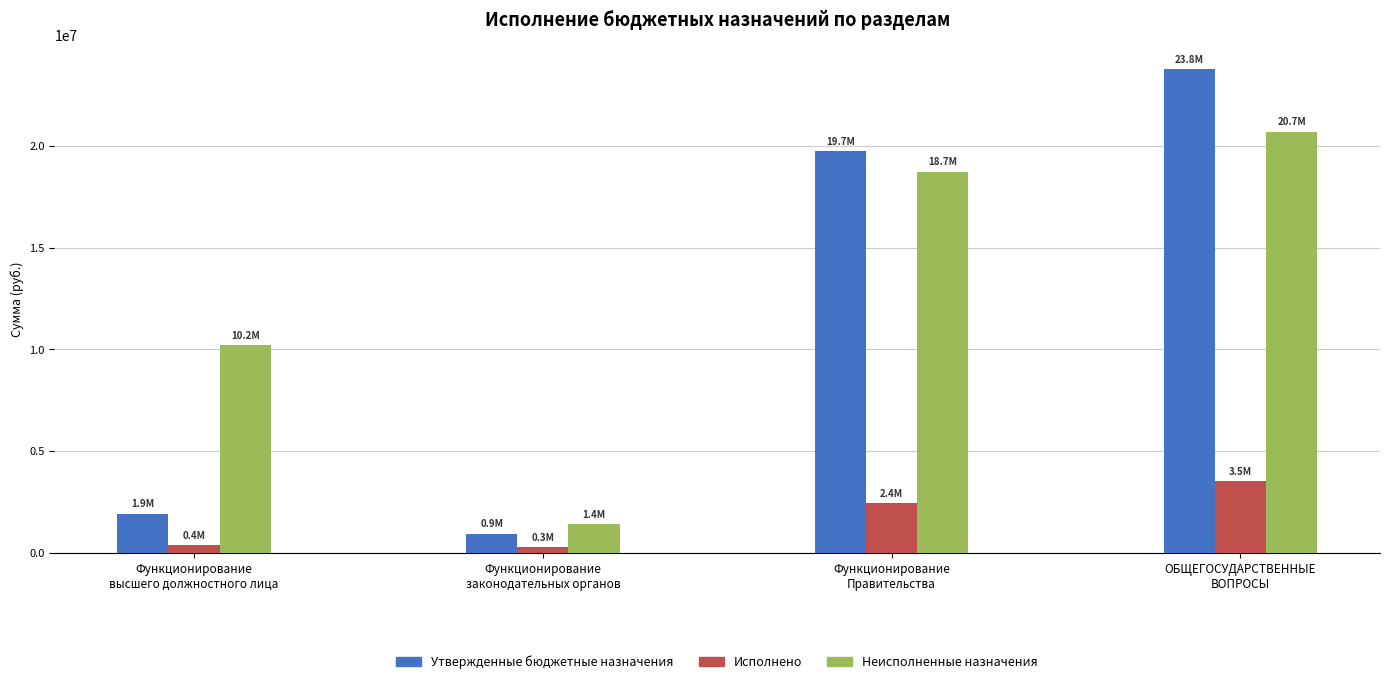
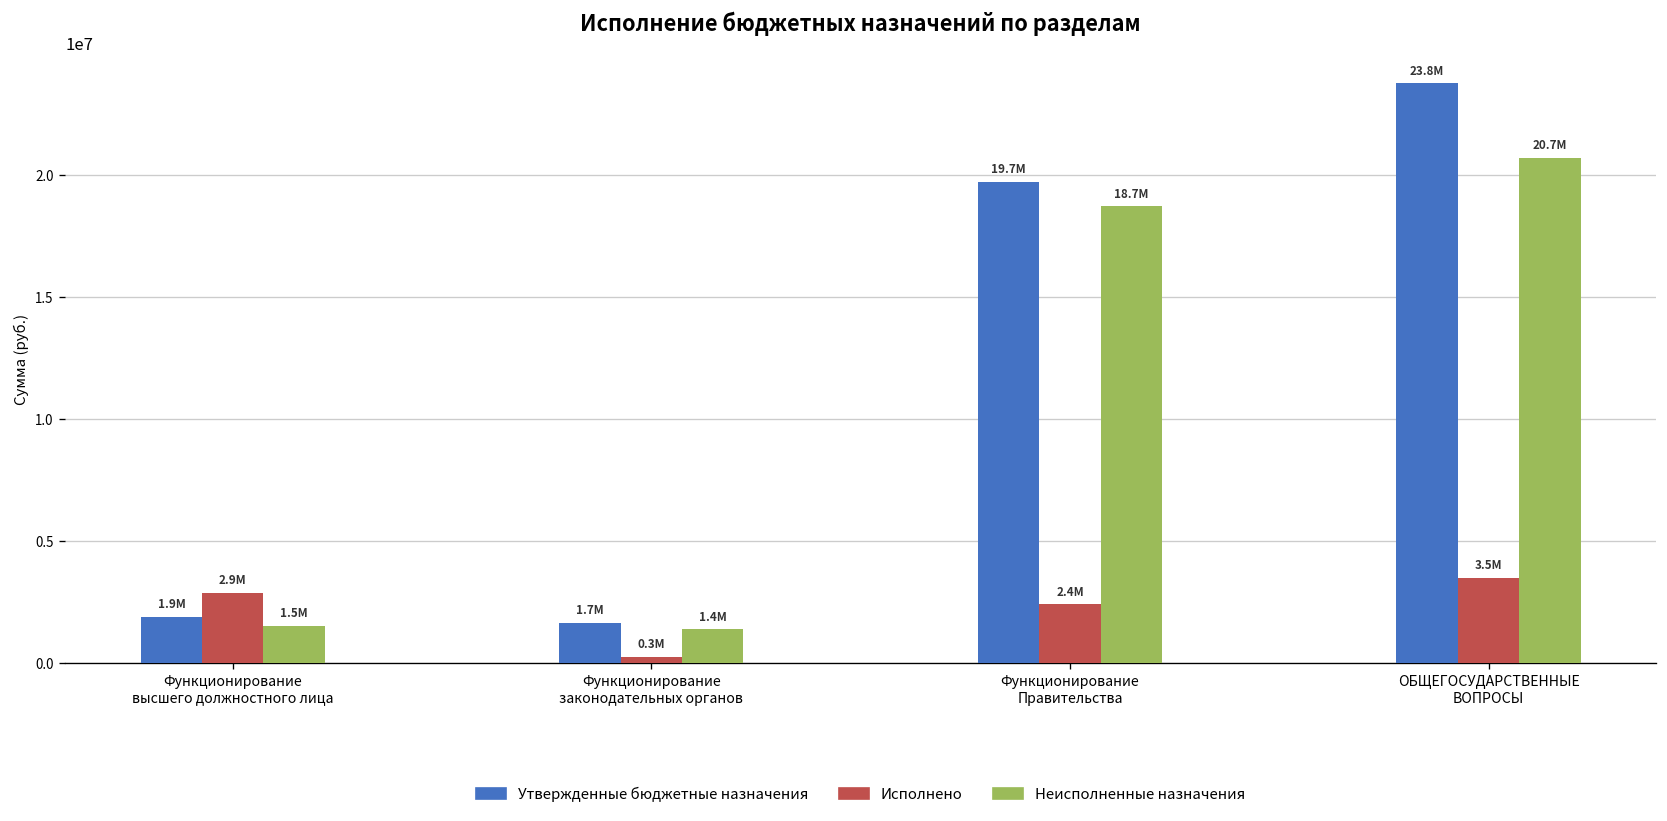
Исполнено, Функционирование высшего должностного лица: 0.4M -> 2.9M
Неисполненные назначения, Функционирование высшего должностного лица: 10.2M -> 1.5M
Утвержденные бюджетные назначения, Функционирование законодательных органов: 0.9M -> 1.7M
